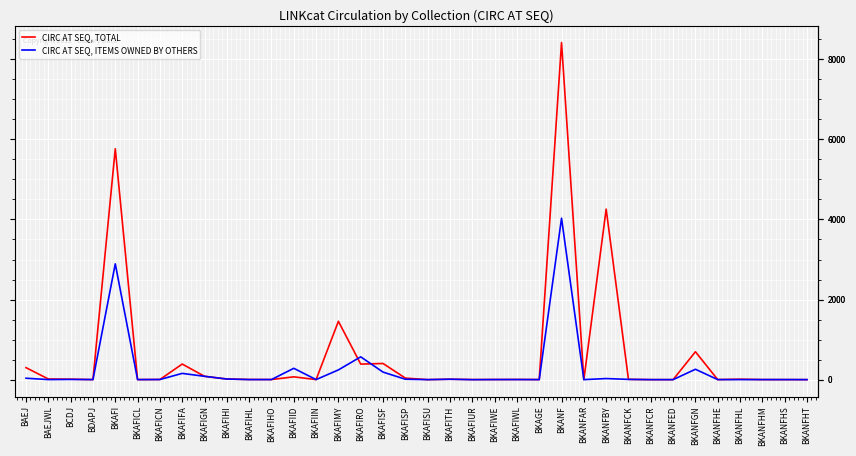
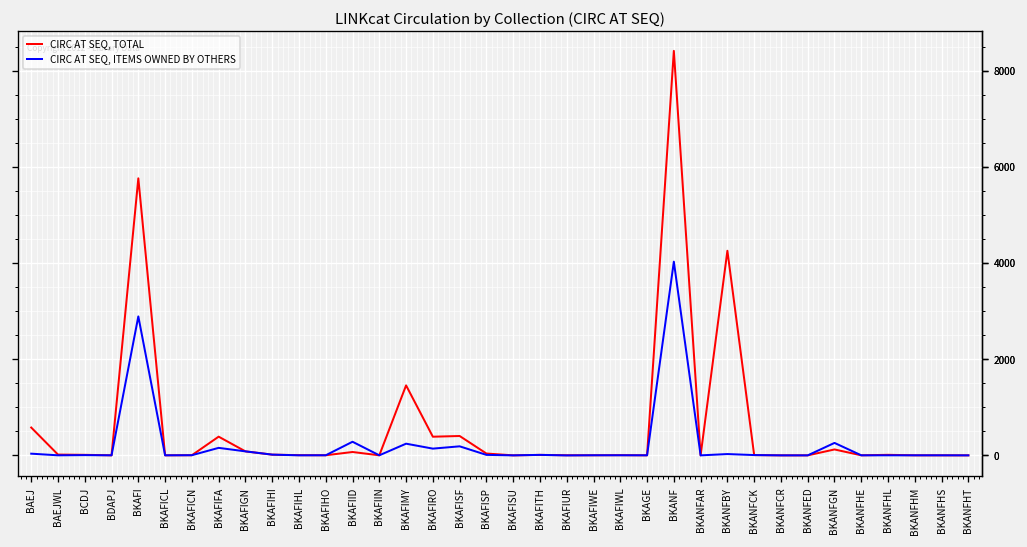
CIRC AT SEQ, TOTAL, BAEJ: 300 -> 600
CIRC AT SEQ, ITEMS OWNED BY OTHERS, BKAFIRO: 600 -> 100
CIRC AT SEQ, TOTAL, BKANFGN: 700 -> 100
